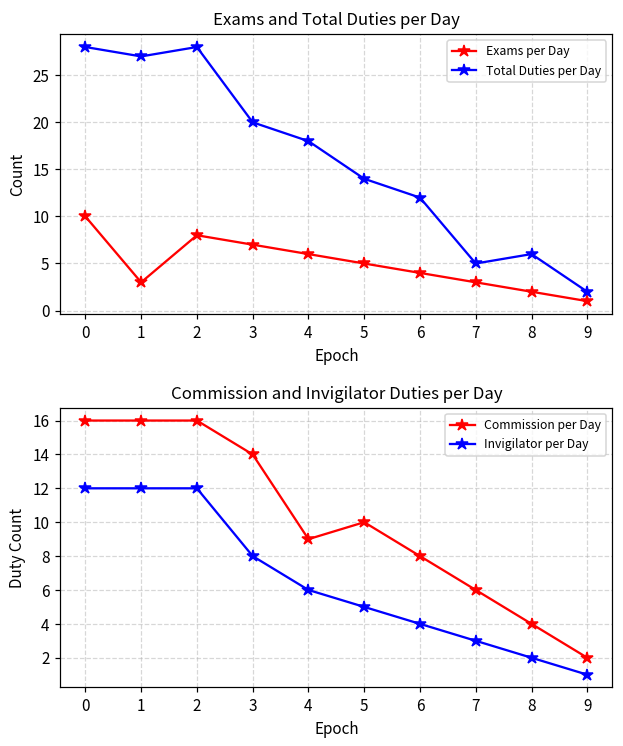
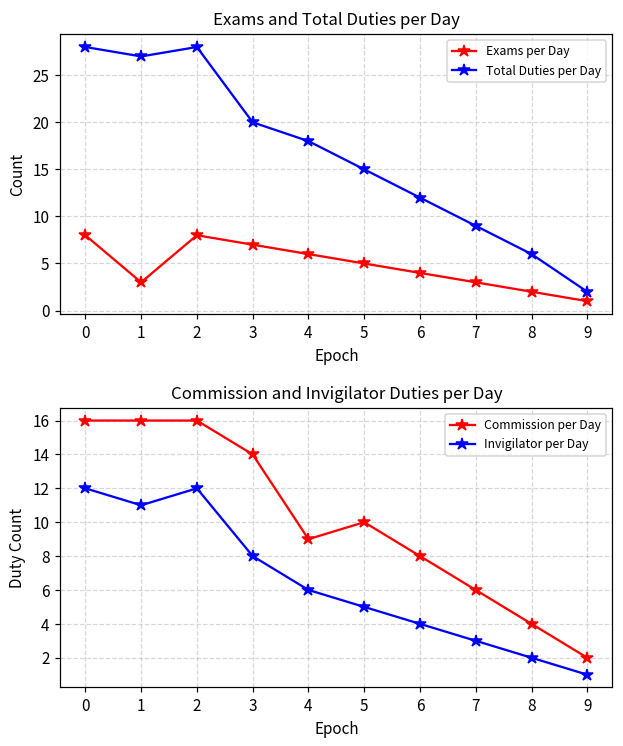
Exams and Total Duties per Day, Exams per Day, 0: 10 -> 8
Exams and Total Duties per Day, Total Duties per Day, 5: 14 -> 15
Exams and Total Duties per Day, Total Duties per Day, 7: 5 -> 9
Commission and Invigilator Duties per Day, Invigilator per Day, 1: 12 -> 11
